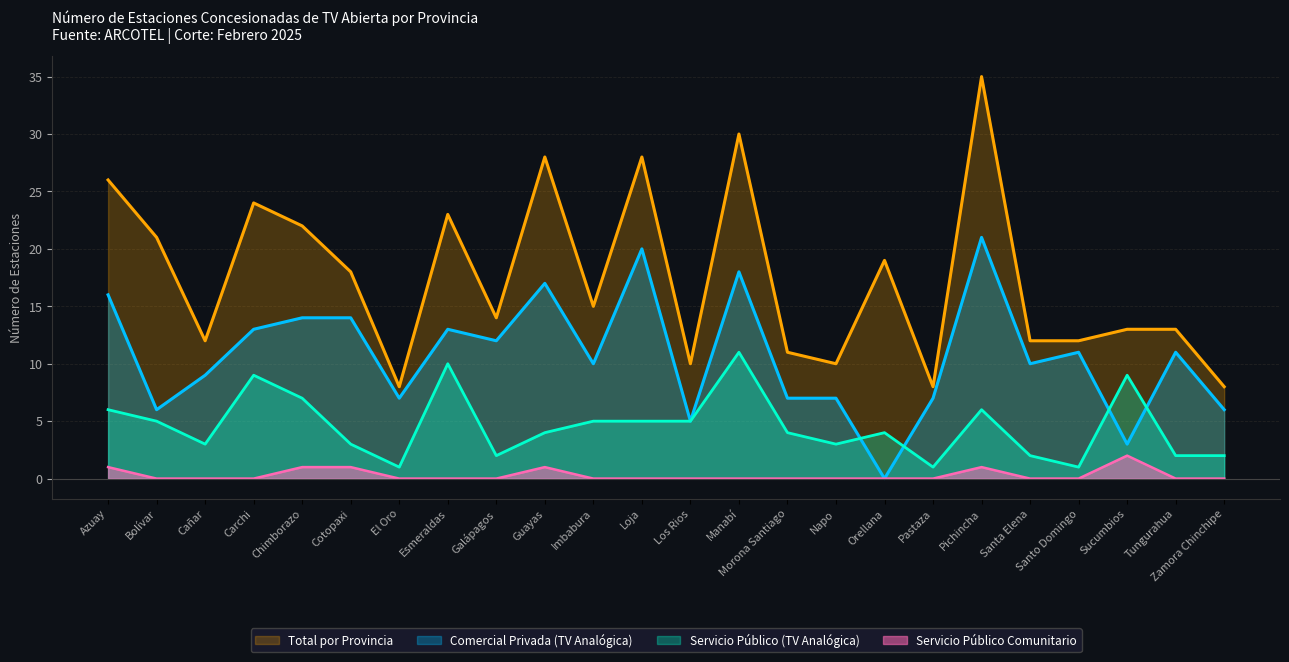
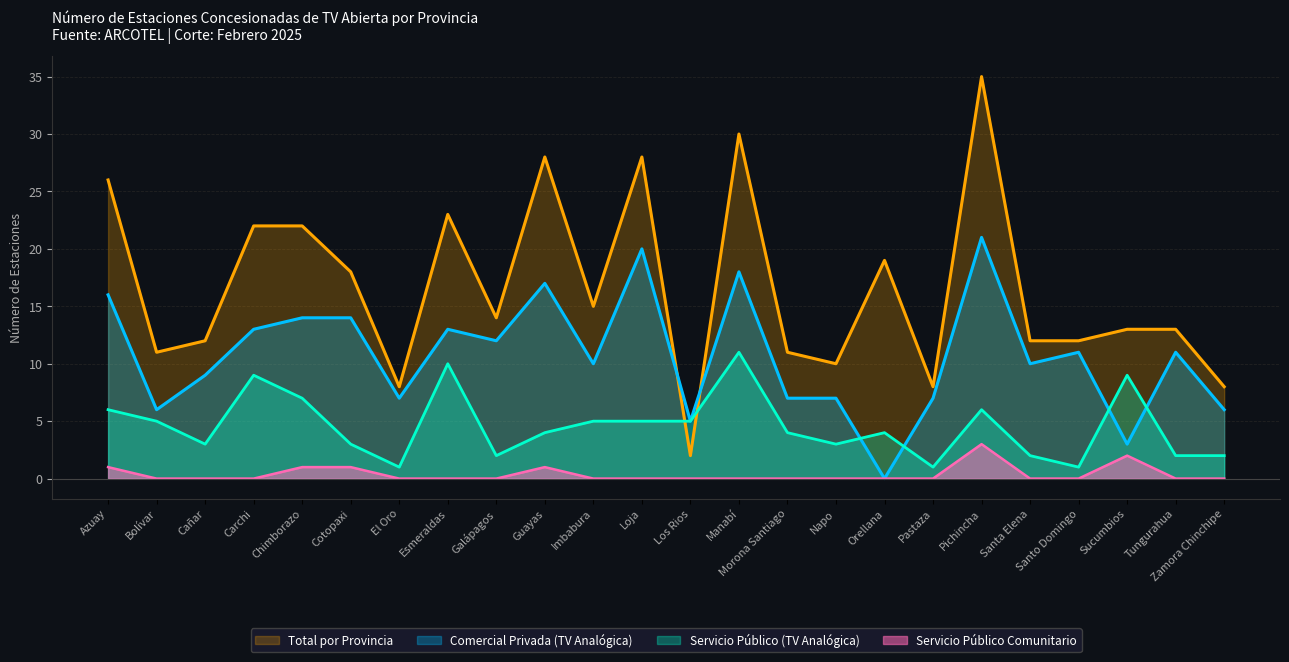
Total por Provincia, Bolívar: 21 -> 11
Total por Provincia, Carchi: 24 -> 22
Total por Provincia, Los Rios: 10 -> 2
Servicio Público Comunitario, Pichincha: 1 -> 3
